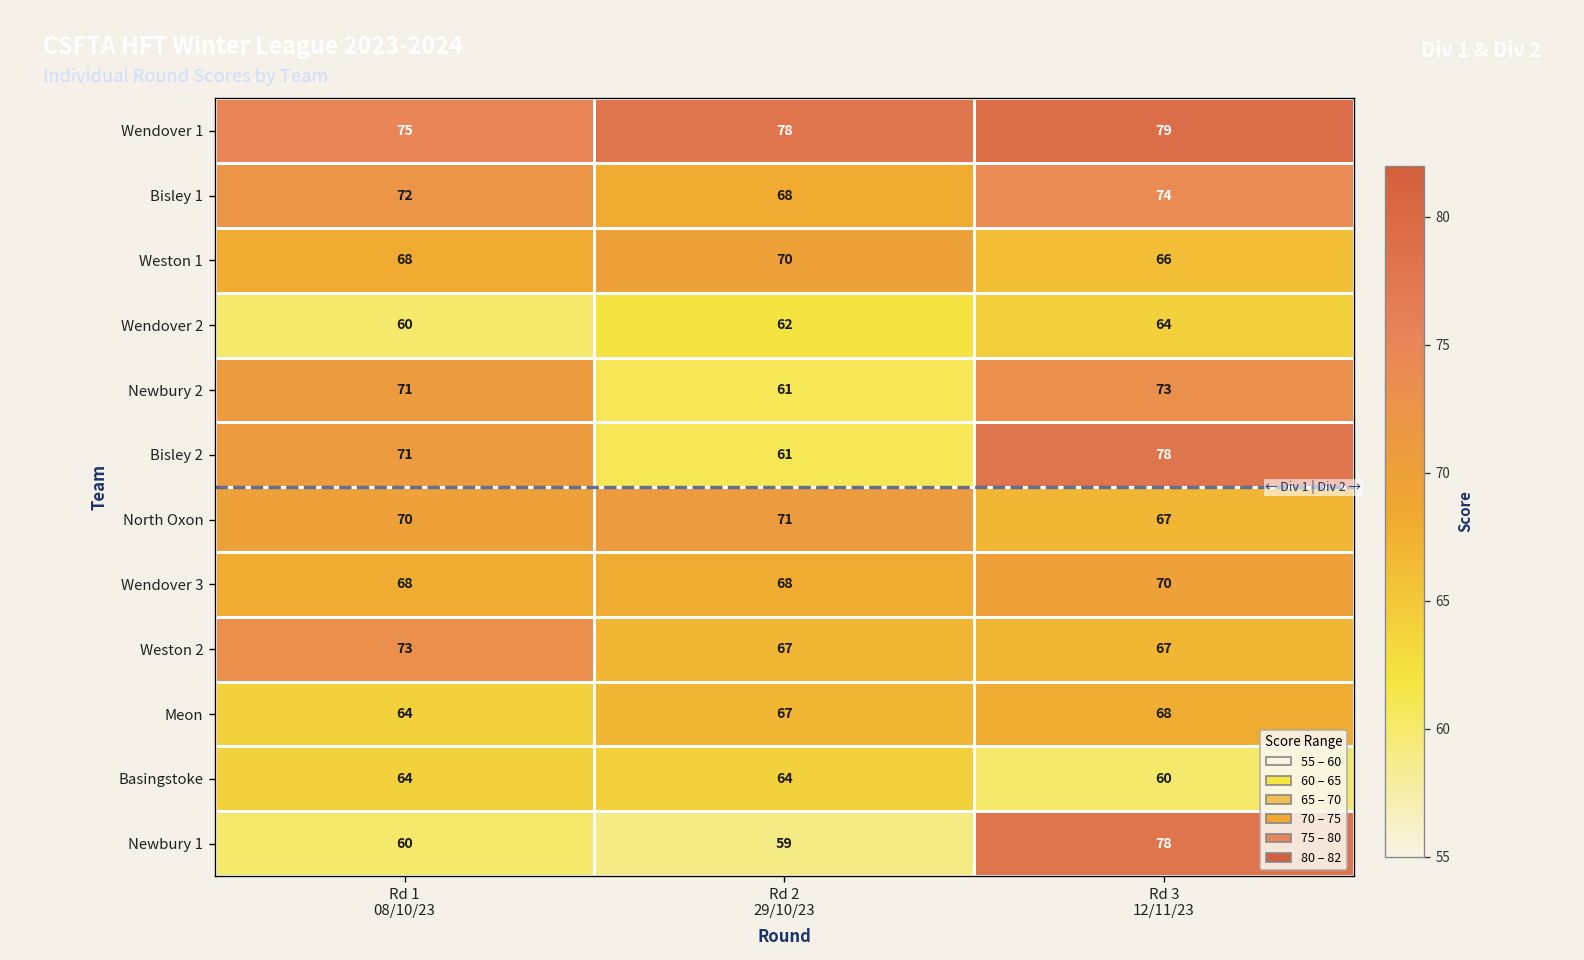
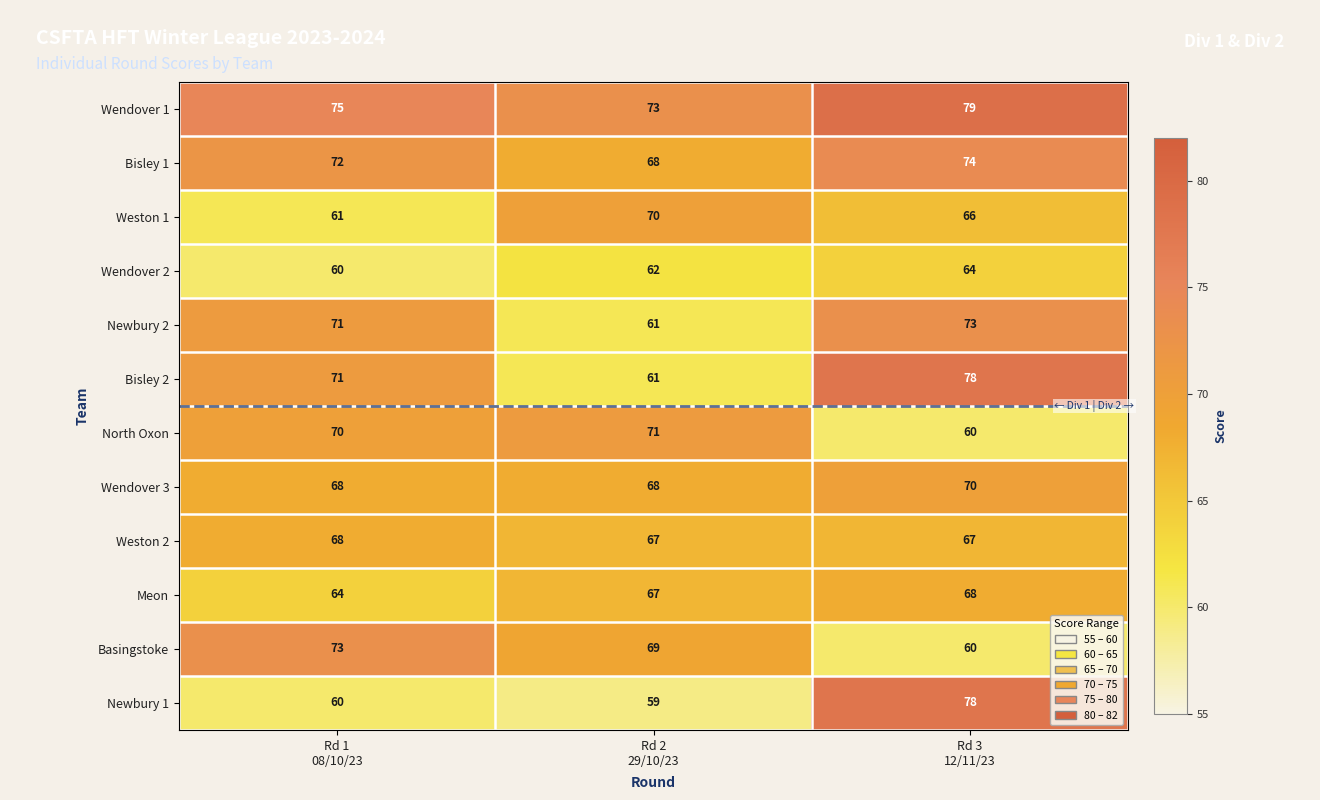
Wendover 1, Rd 2 29/10/23: 78 -> 73
Weston 1, Rd 1 08/10/23: 68 -> 61
North Oxon, Rd 3 12/11/23: 67 -> 60
Weston 2, Rd 1 08/10/23: 73 -> 68
Basingstoke, Rd 1 08/10/23: 64 -> 73
Basingstoke, Rd 2 29/10/23: 64 -> 69
